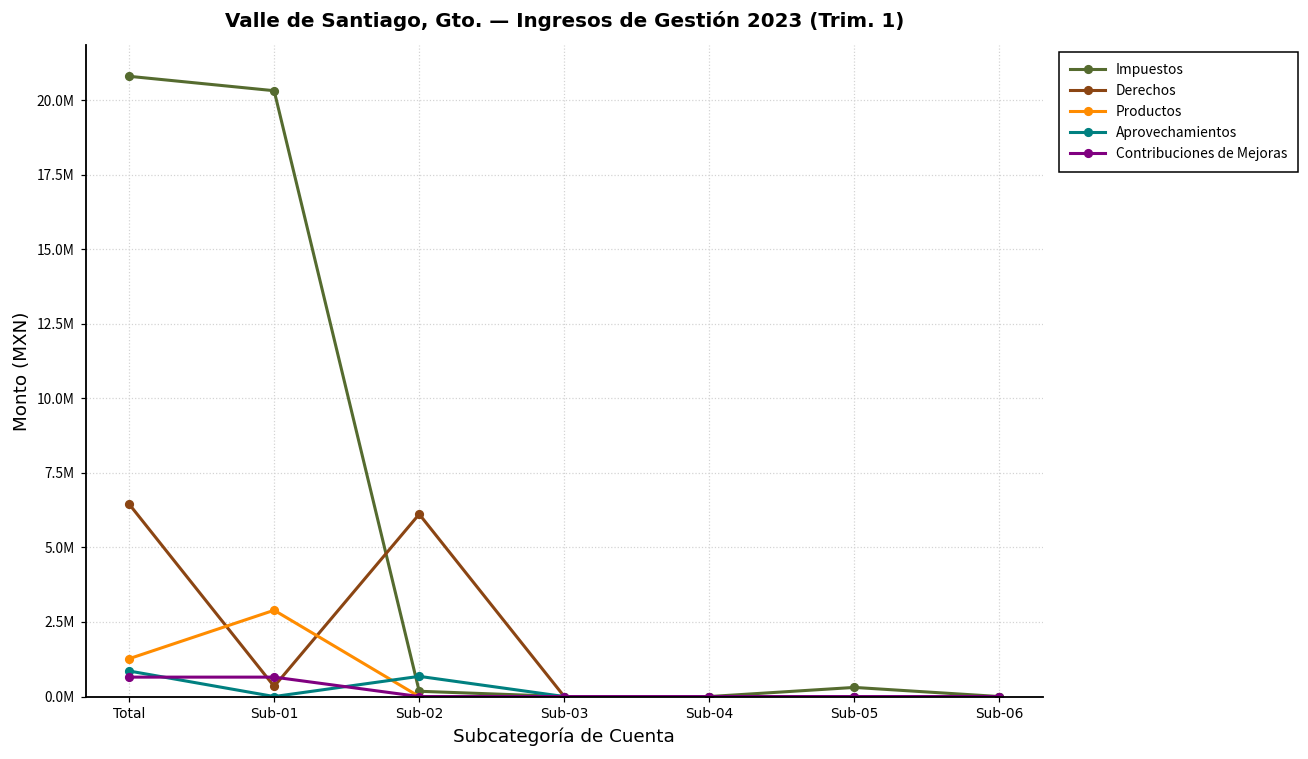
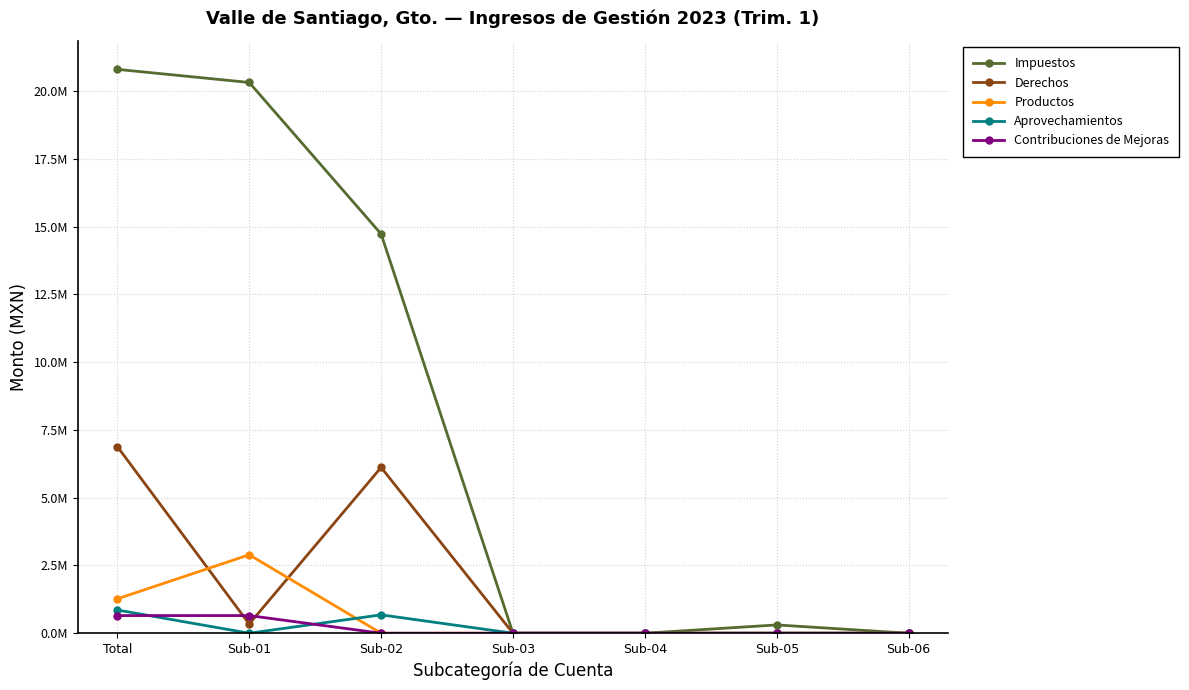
Derechos, Total: 6500000 -> 6900000
Impuestos, Sub-02: 200000 -> 14700000
